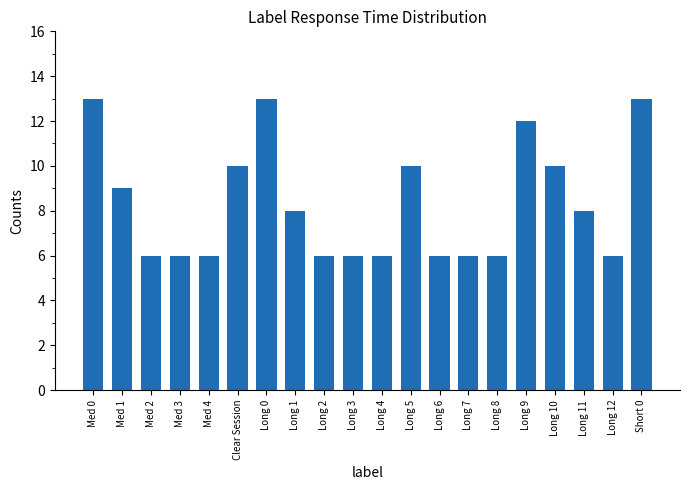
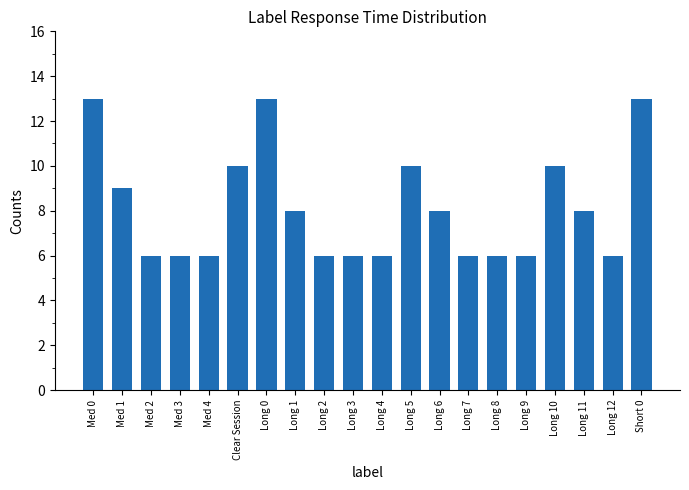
Long 6: 6 -> 8
Long 9: 12 -> 6
